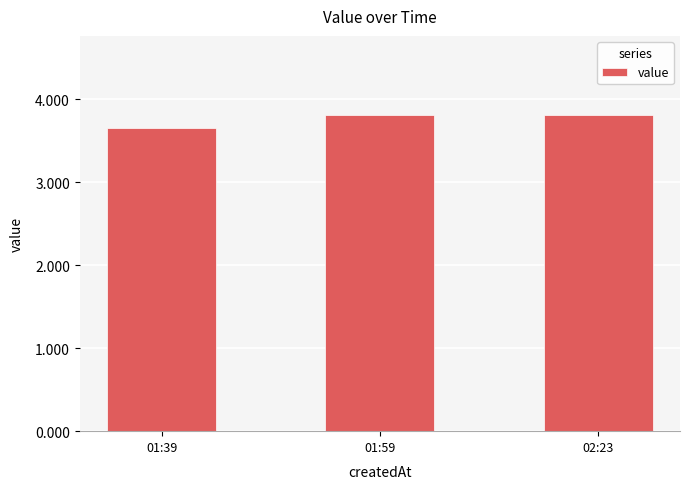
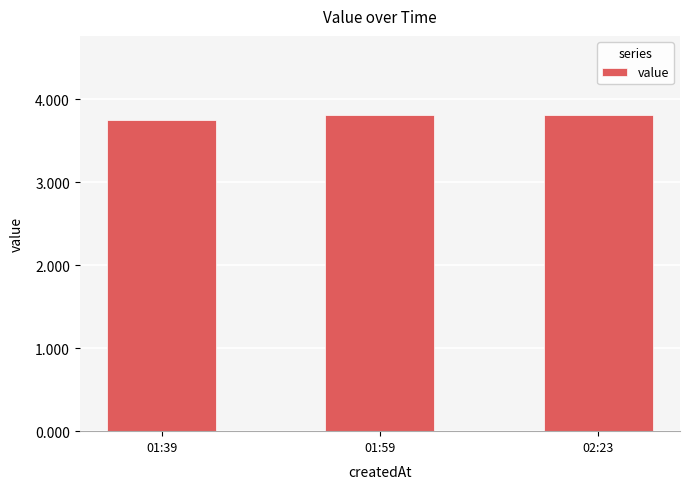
01:39: 3.65 -> 3.75
